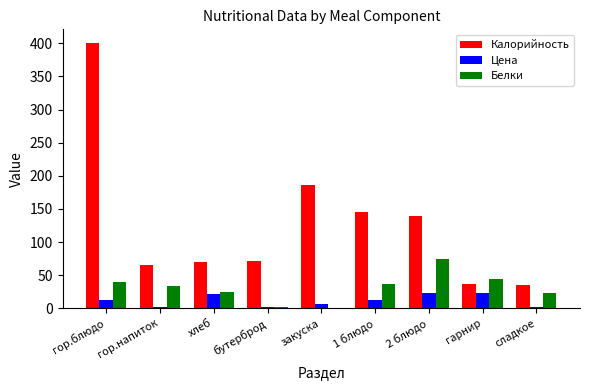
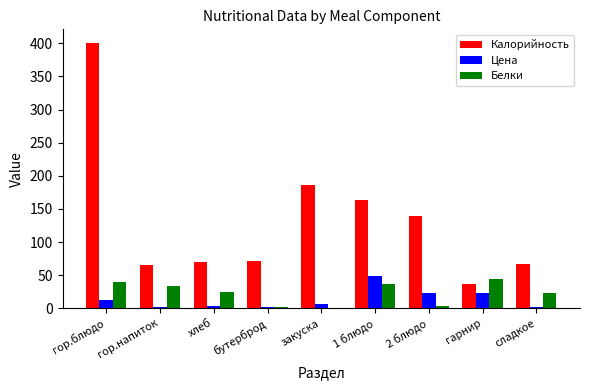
Цена, хлеб: 20 -> 0
Калорийность, 1 блюдо: 150 -> 160
Цена, 1 блюдо: 10 -> 50
Белки, 2 блюдо: 80 -> 0
Калорийность, сладкое: 40 -> 70
